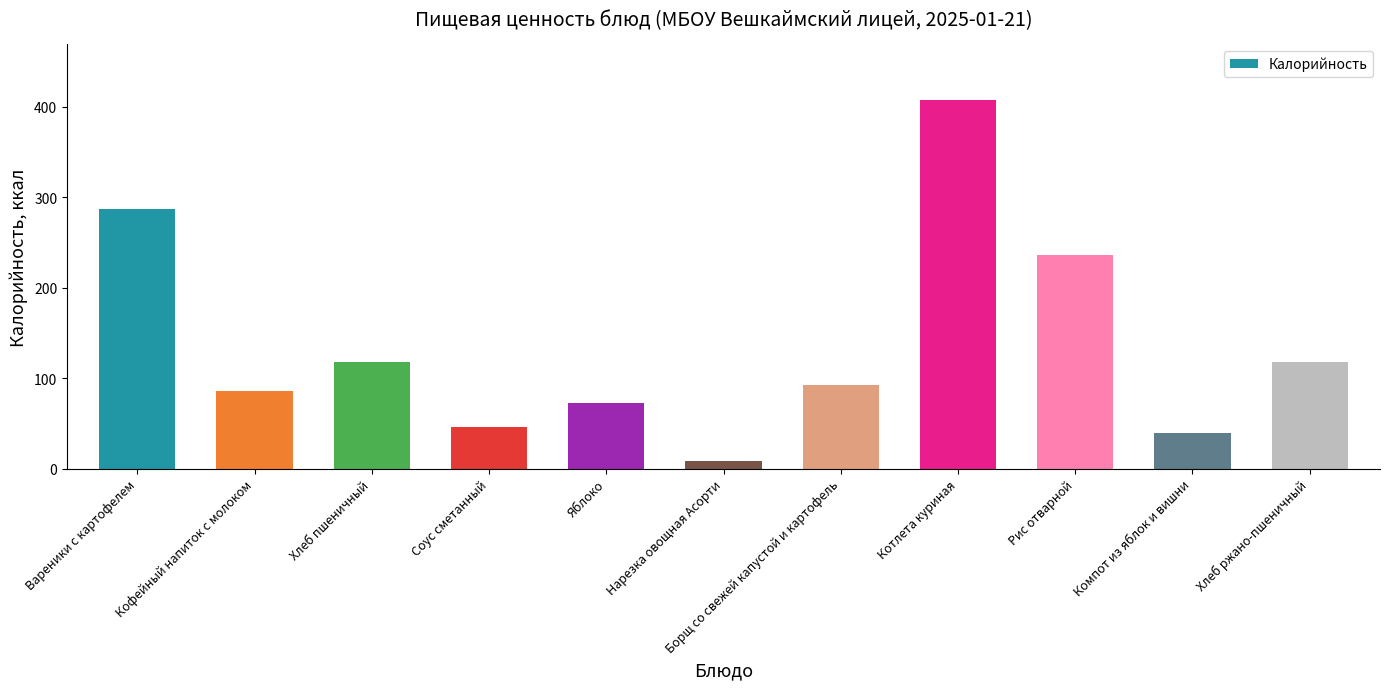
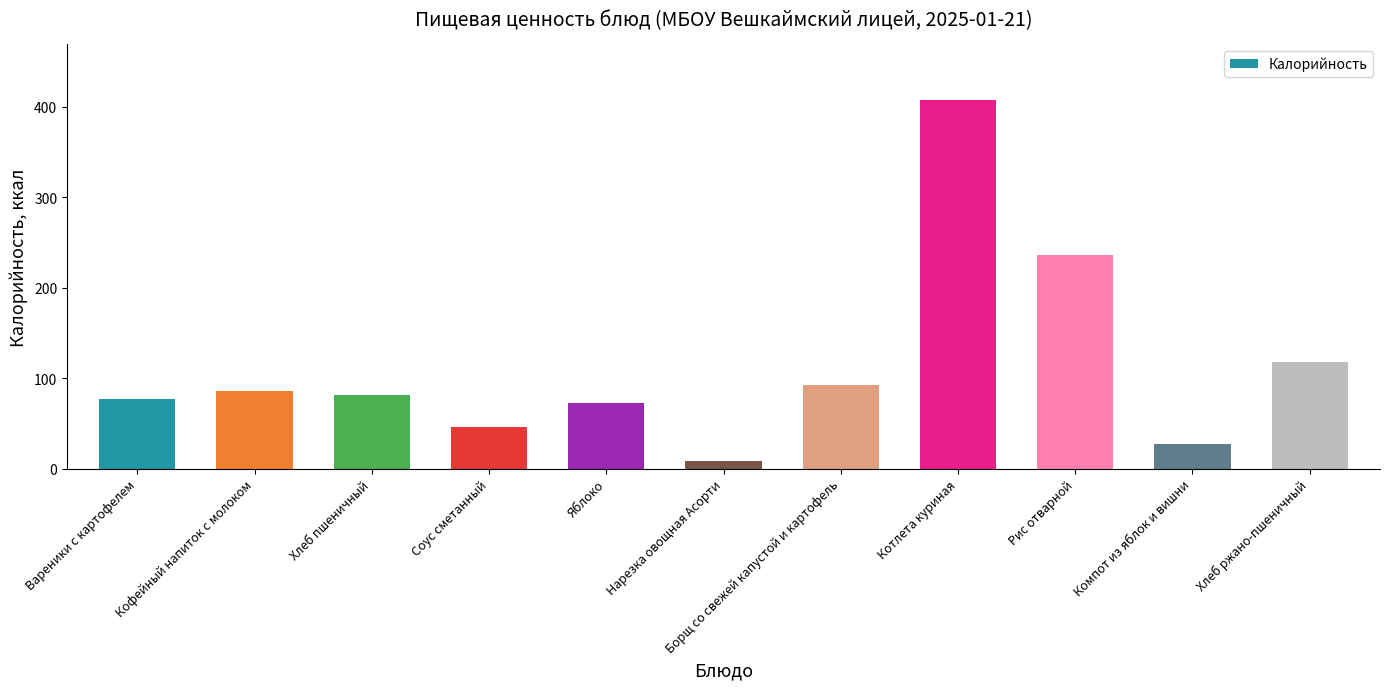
Вареники с картофелем: 290 -> 80
Хлеб пшеничный: 120 -> 80
Компот из яблок и вишни: 40 -> 30
